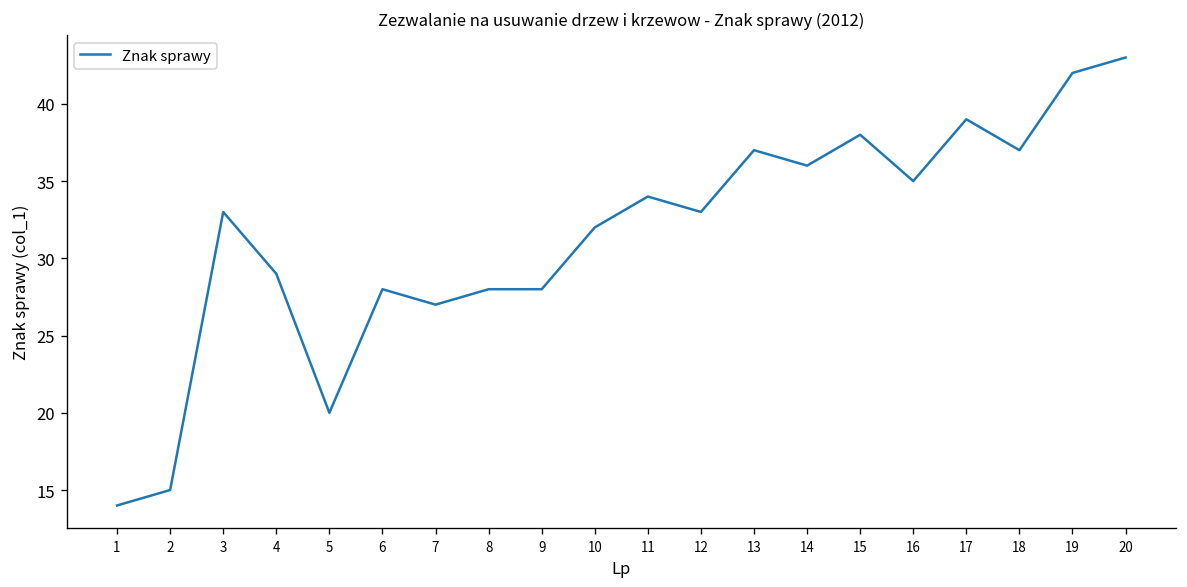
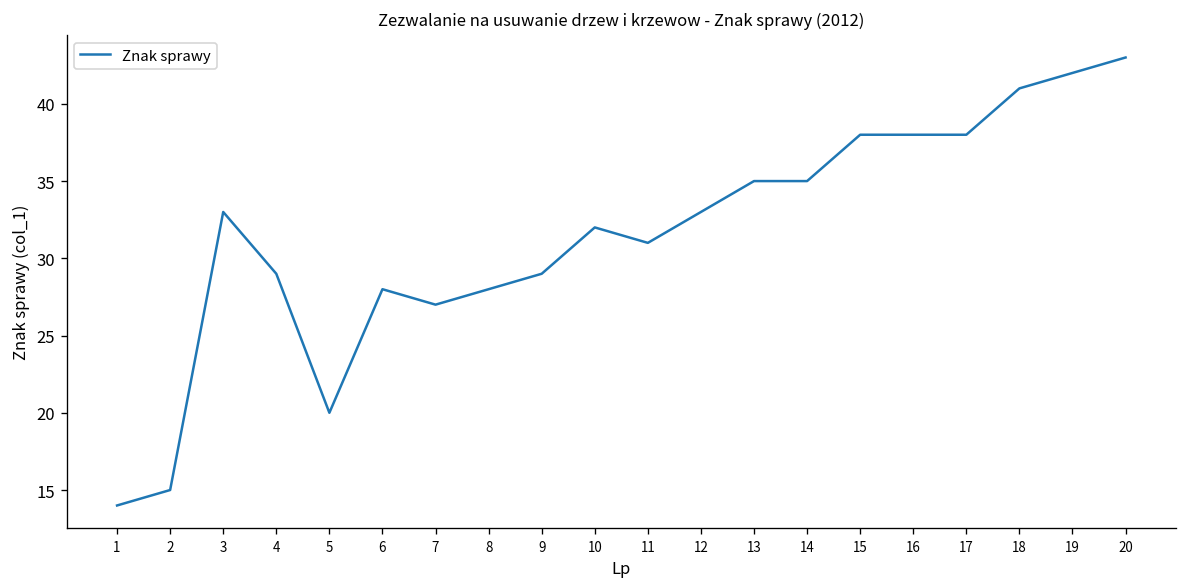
9: 28 -> 29
11: 34 -> 31
13: 37 -> 35
14: 36 -> 35
16: 35 -> 38
17: 39 -> 38
18: 37 -> 41
